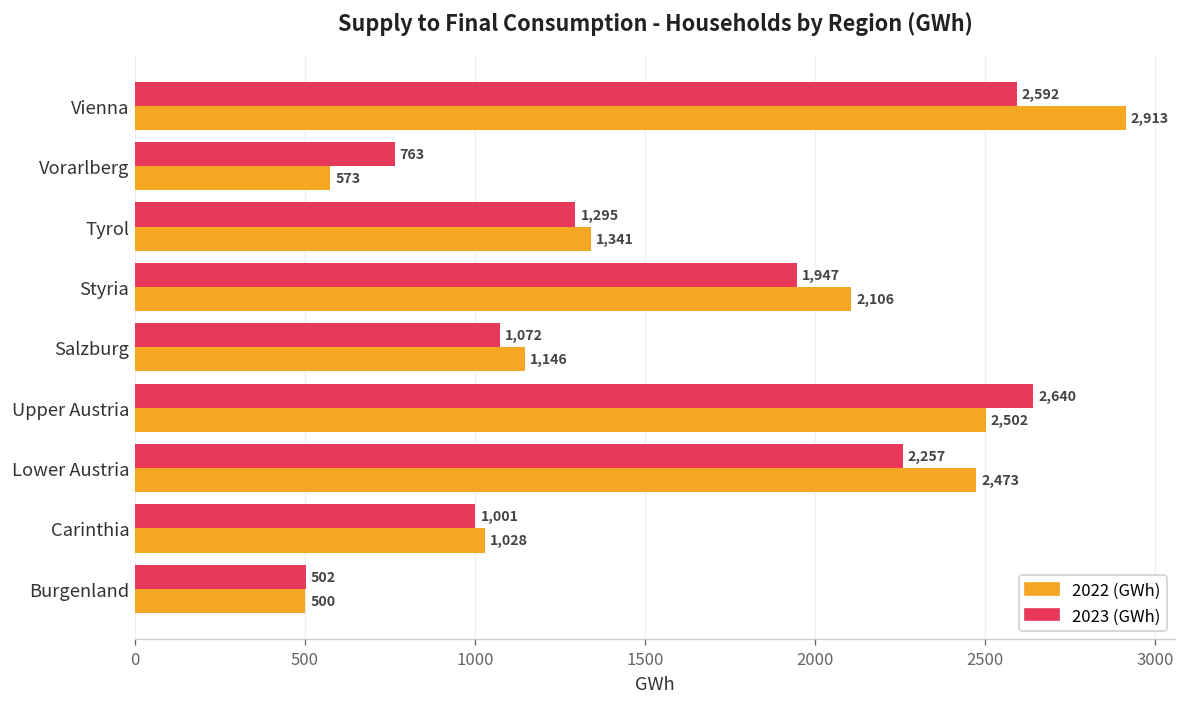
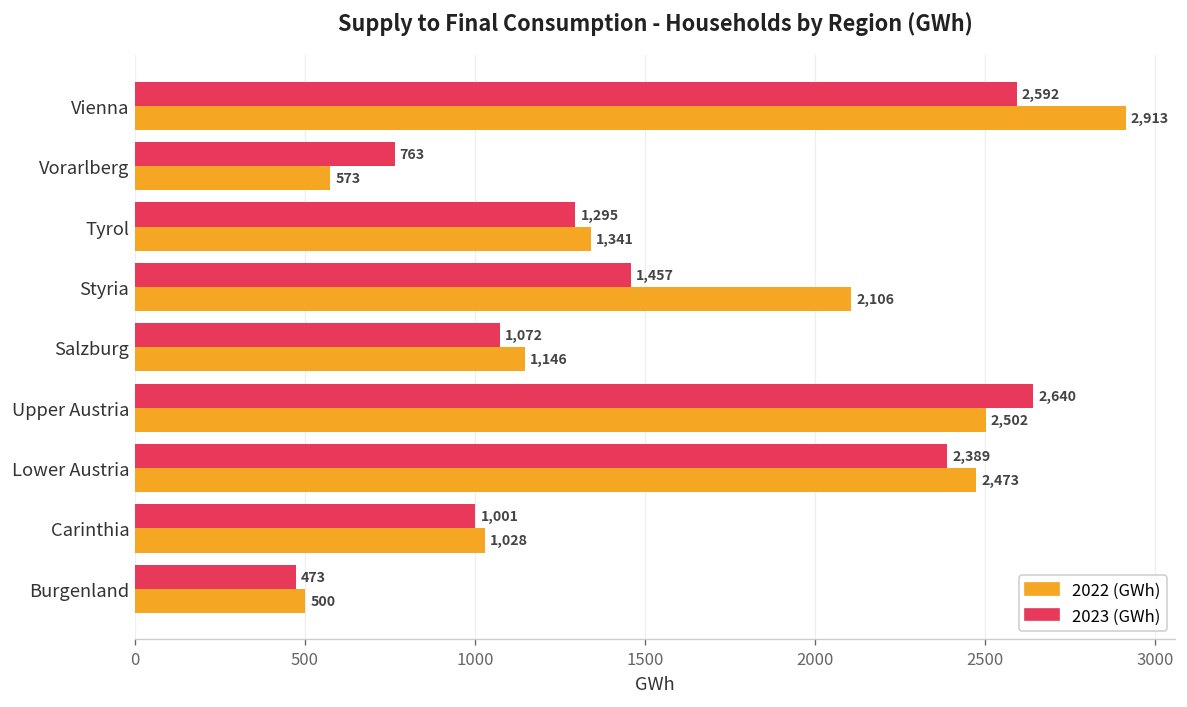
2023 (GWh), Styria: 1,947 -> 1,457
2023 (GWh), Lower Austria: 2,257 -> 2,389
2023 (GWh), Burgenland: 502 -> 473
